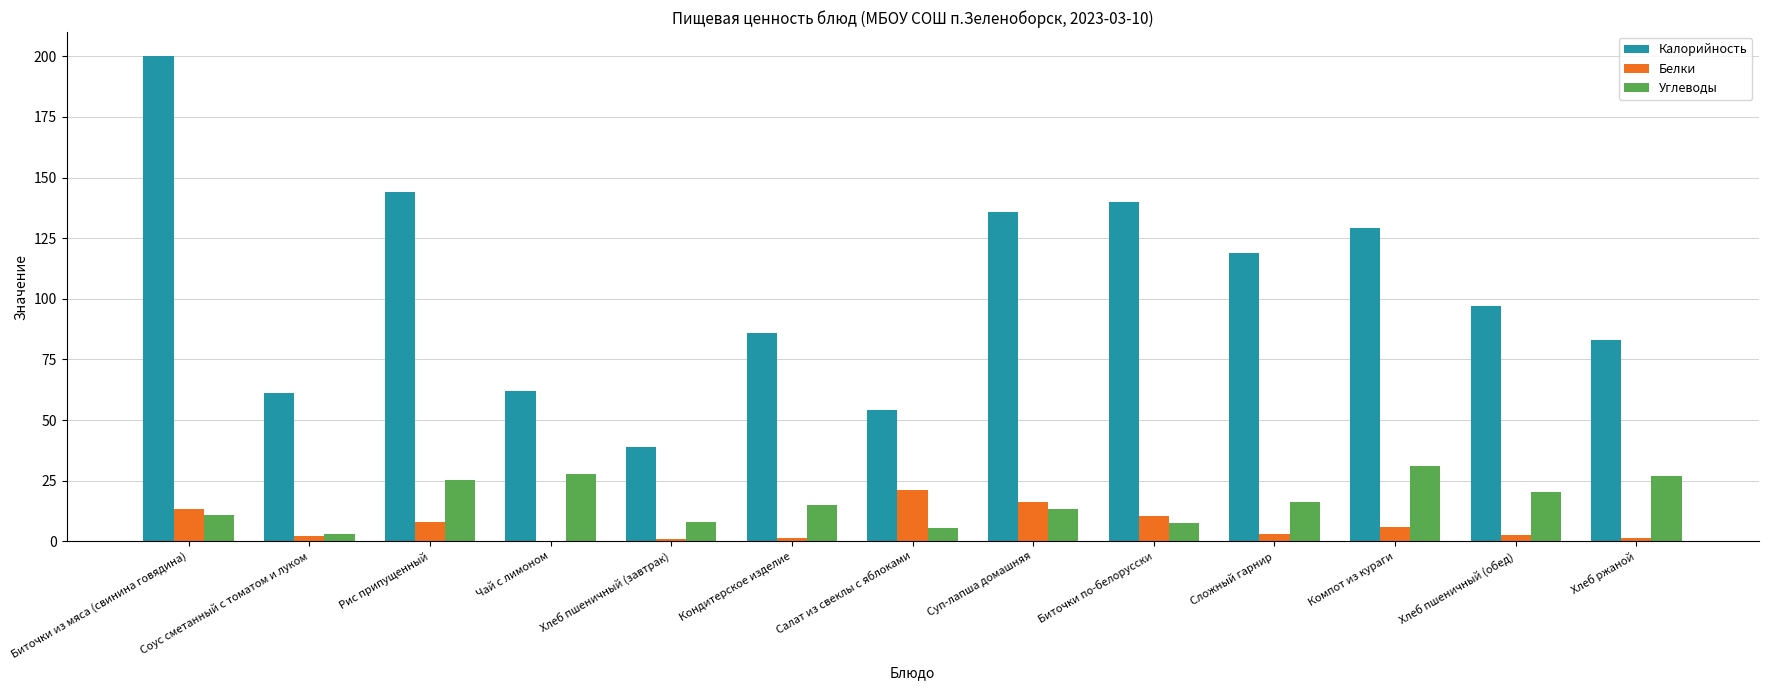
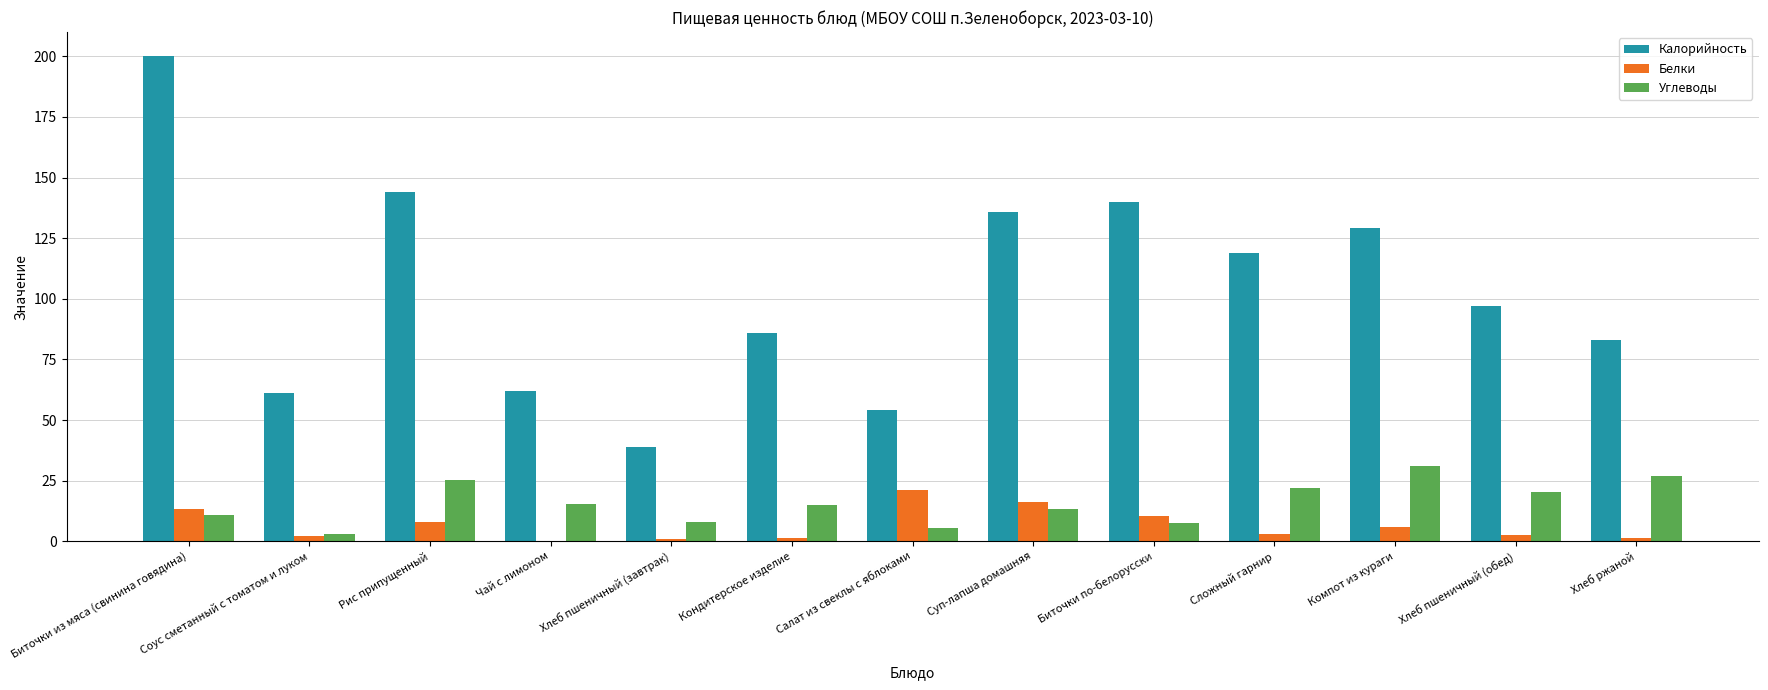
Углеводы, Чай с лимоном: 28 -> 15
Углеводы, Сложный гарнир: 16 -> 22
